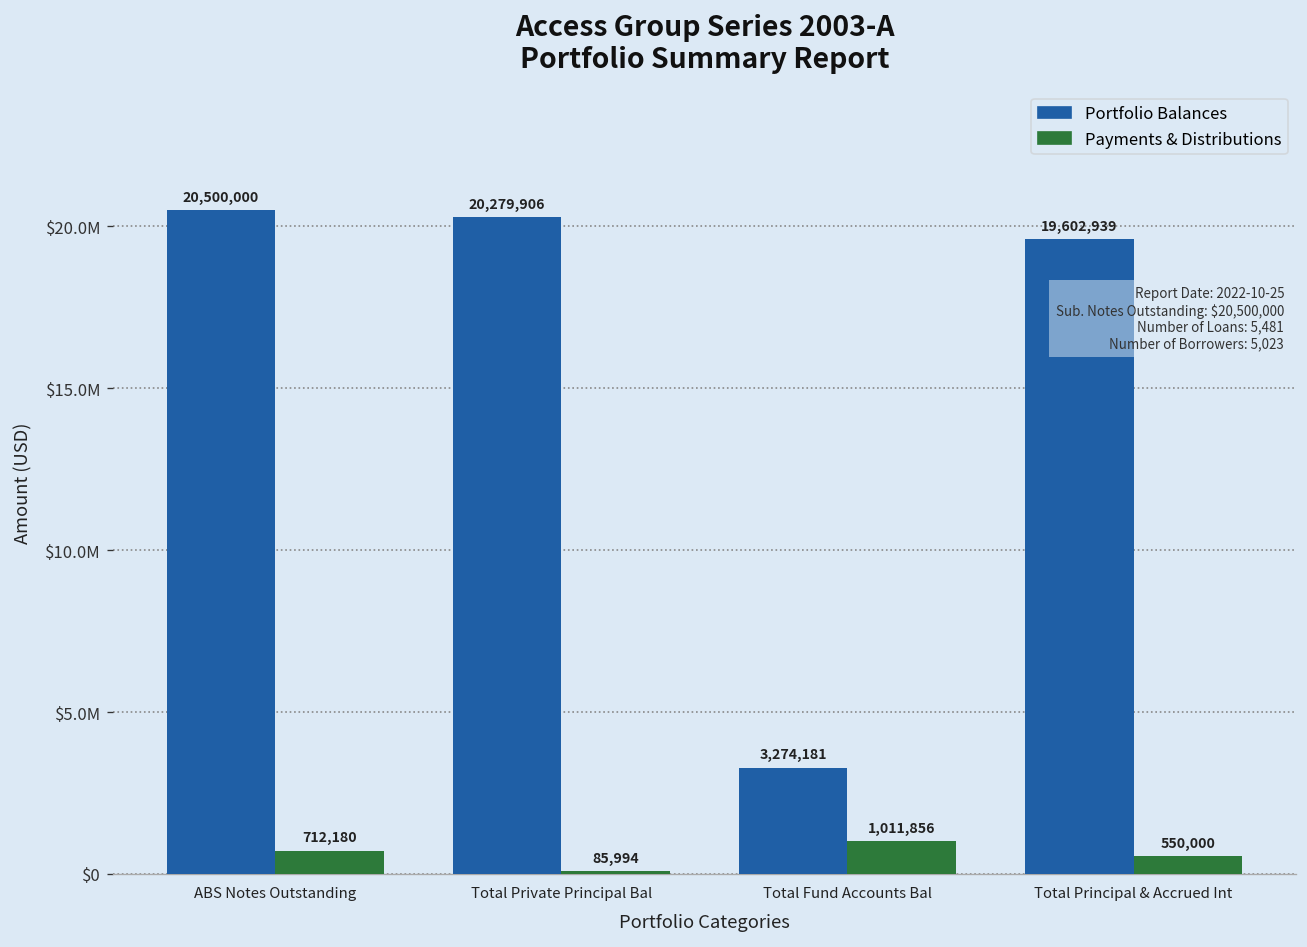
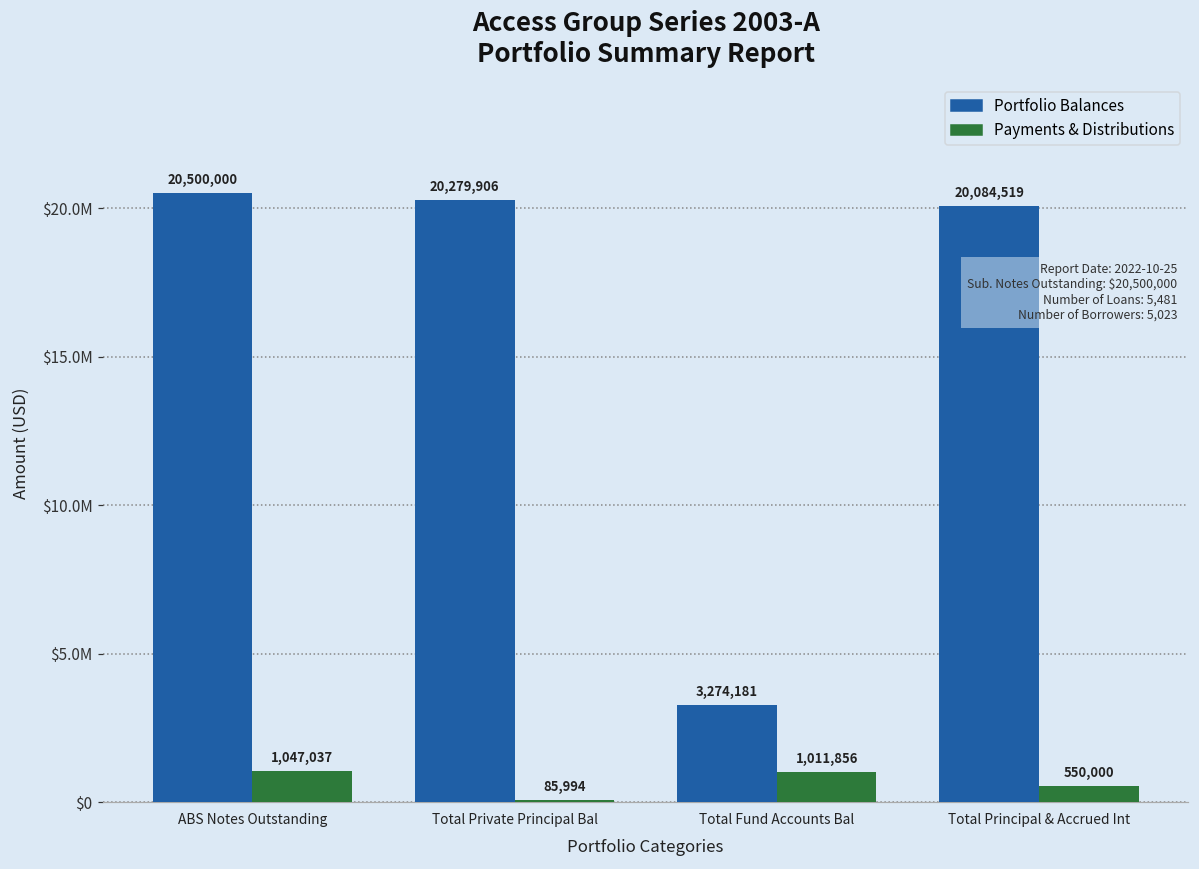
Payments & Distributions, ABS Notes Outstanding: 712,180 -> 1,047,037
Portfolio Balances, Total Principal & Accrued Int: 19,602,939 -> 20,084,519
